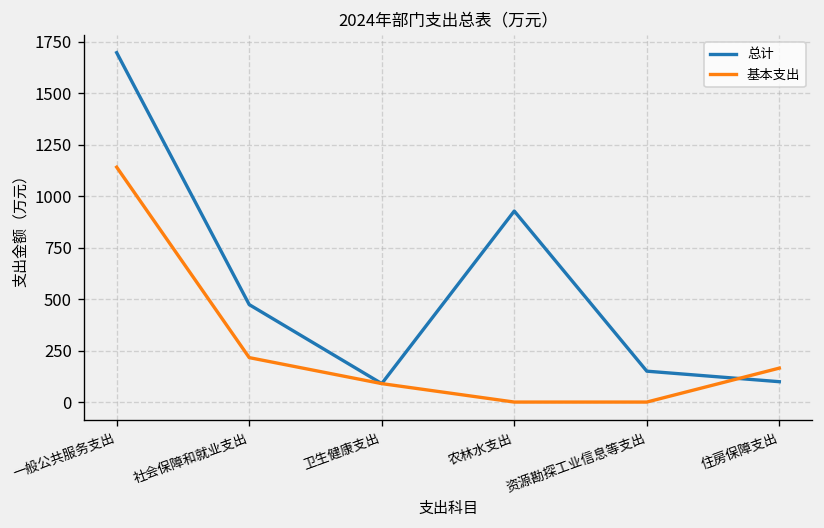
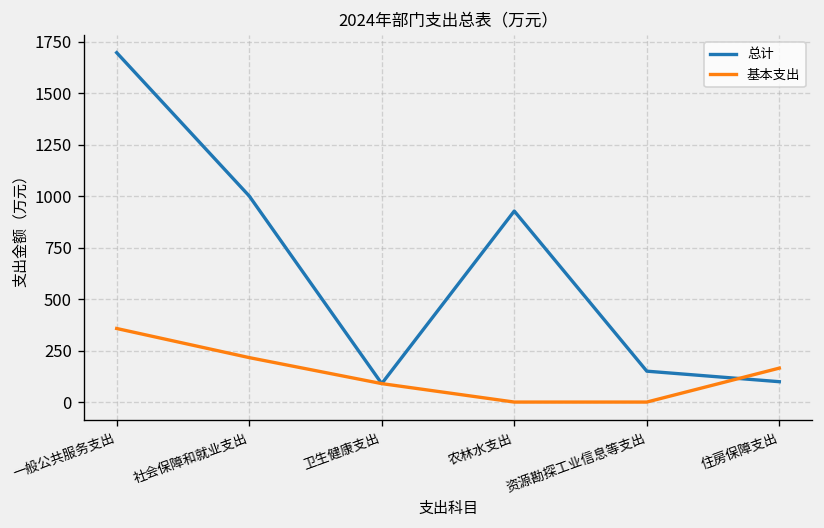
基本支出, 一般公共服务支出: 1140 -> 360
总计, 社会保障和就业支出: 470 -> 1000
